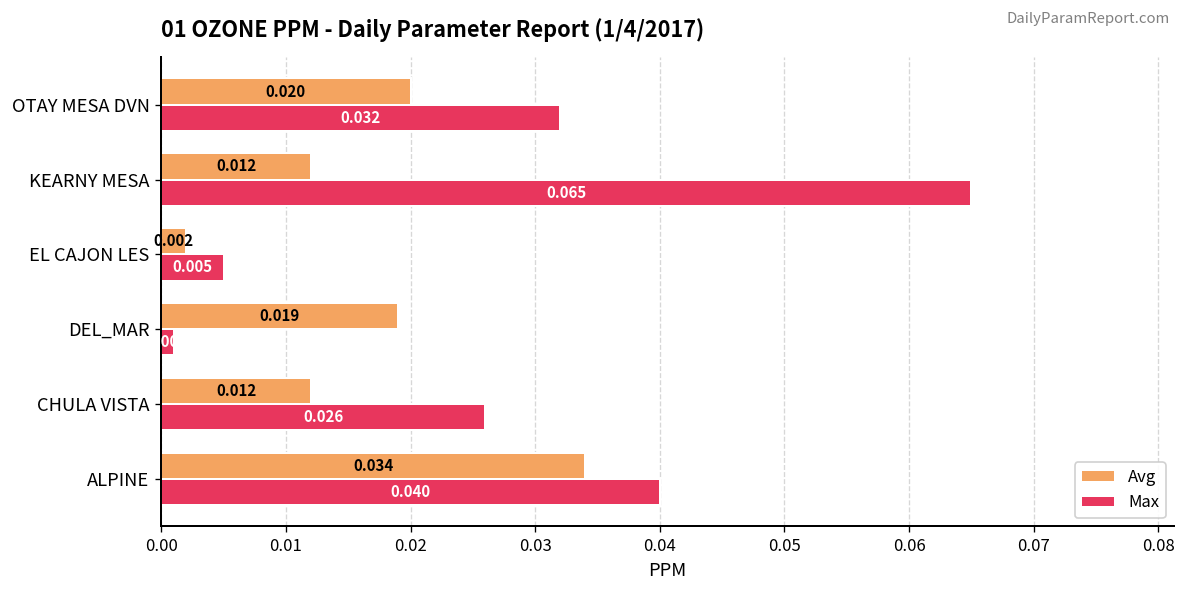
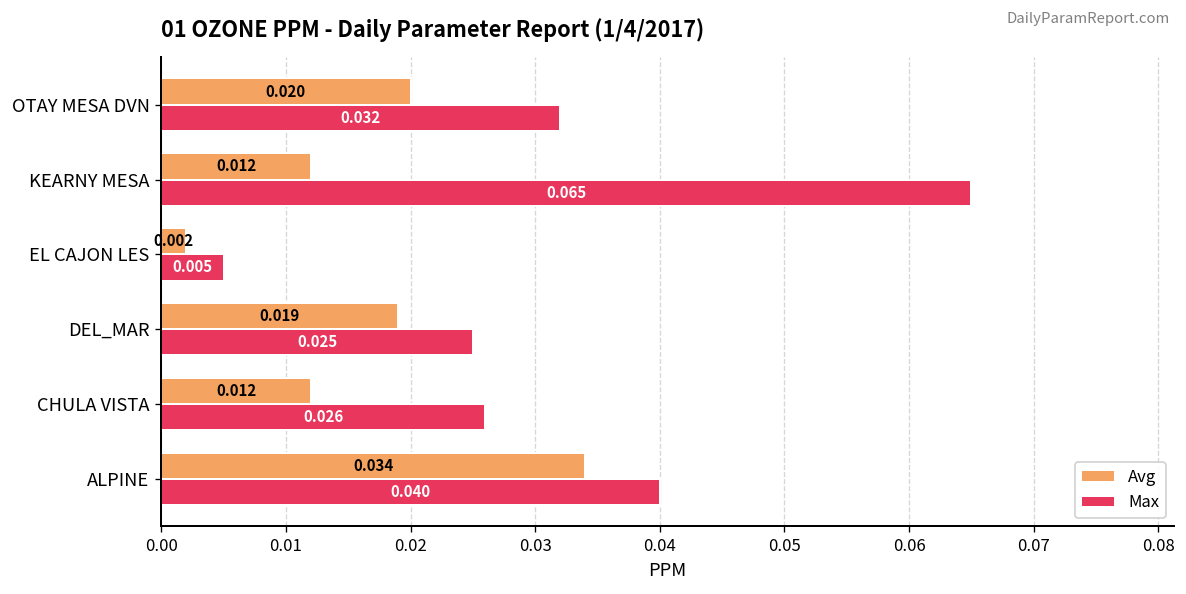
Max, DEL_MAR: 0.001 -> 0.025
